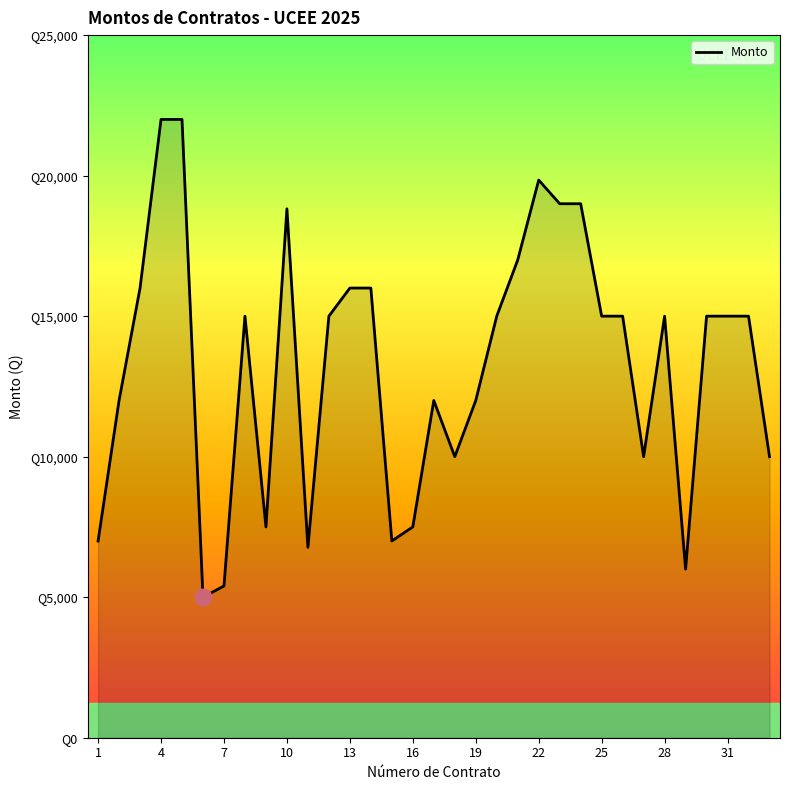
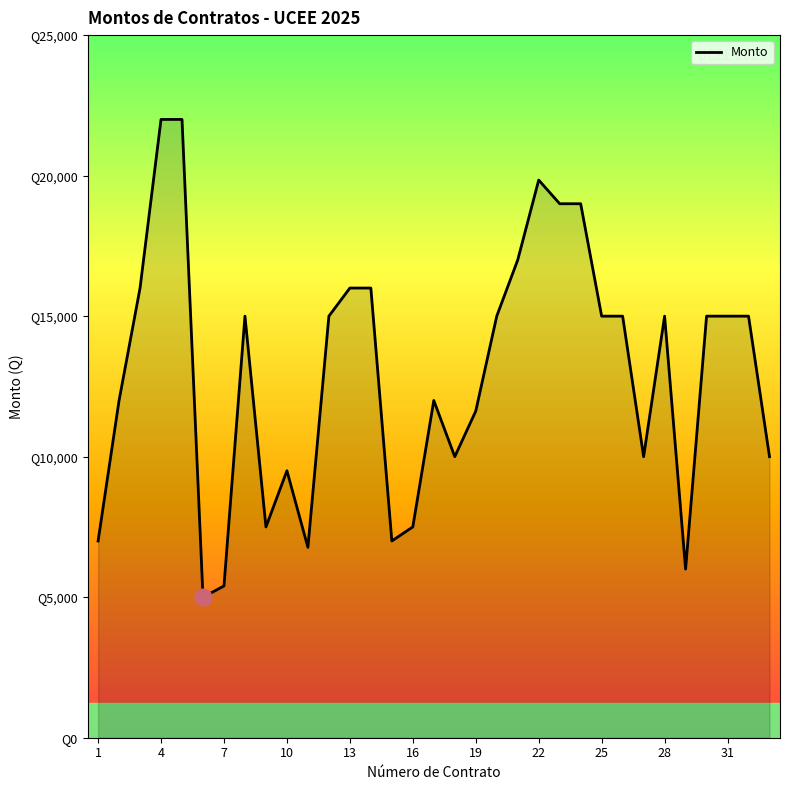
Monto, 10: Q18,800 -> Q9,500
Monto, 19: Q12,000 -> Q11,600
